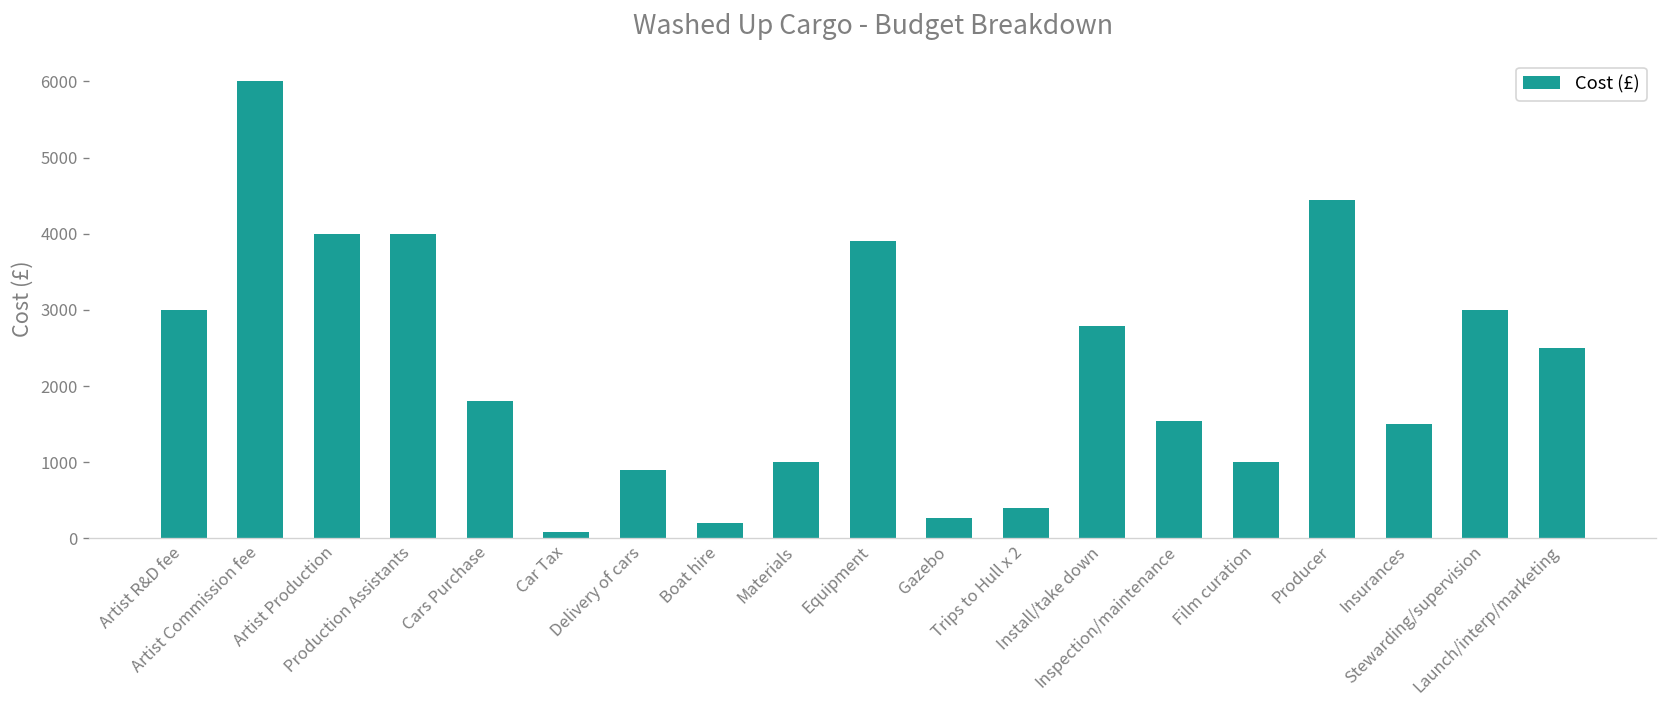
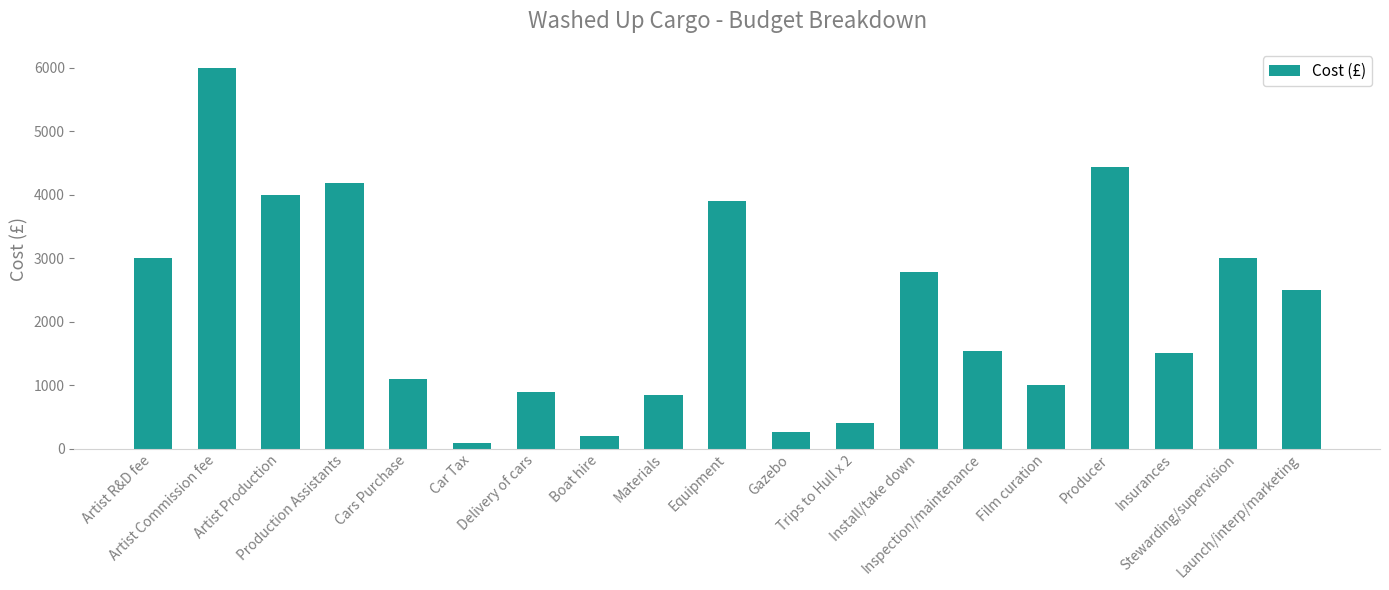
Production Assistants: 4000 -> 4200
Cars Purchase: 1800 -> 1100
Materials: 1000 -> 800
